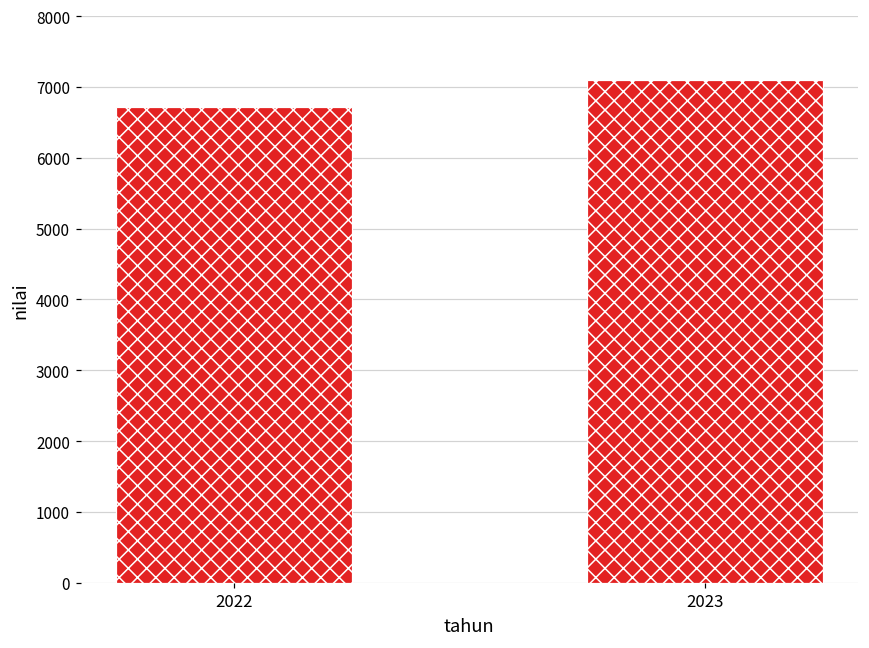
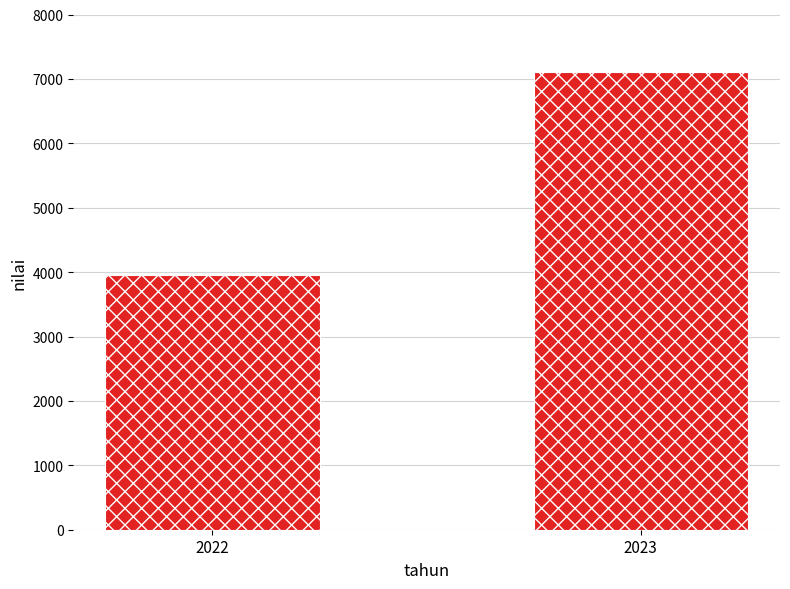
2022: 6700 -> 4000
